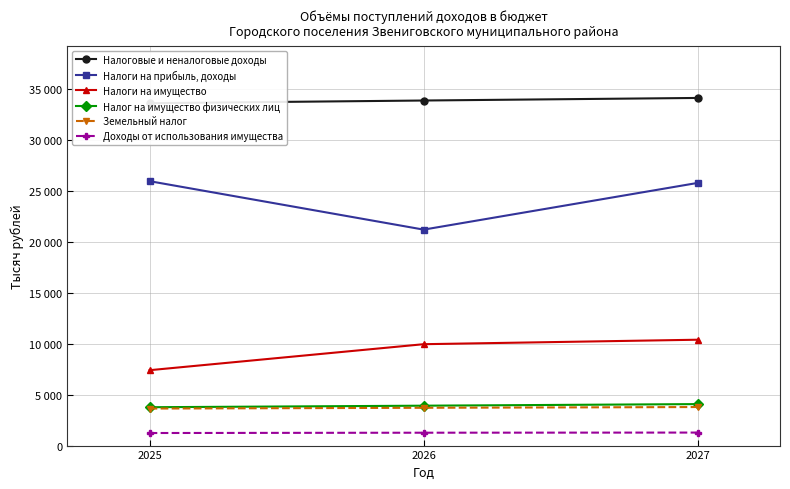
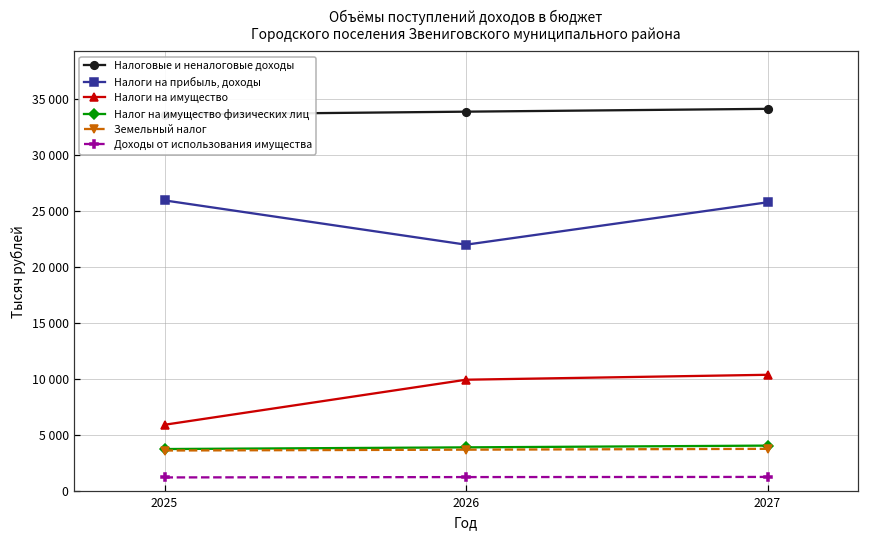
Налоги на имущество, 2025: 7400 -> 5900
Налоги на прибыль, доходы, 2026: 21200 -> 22000
